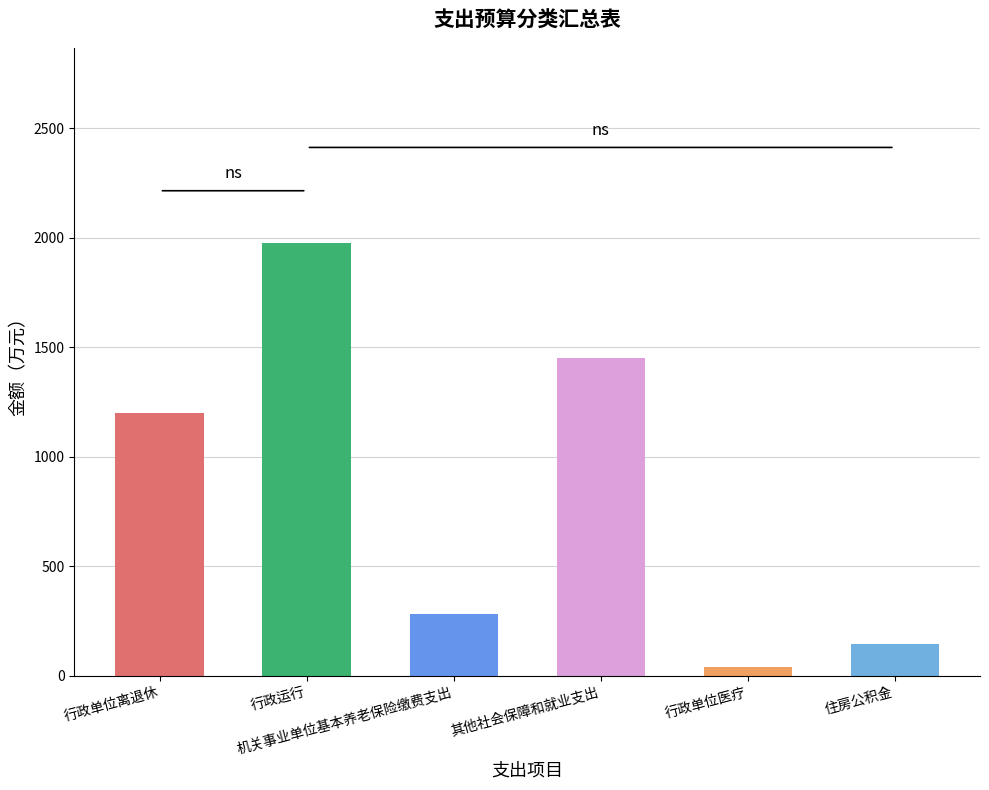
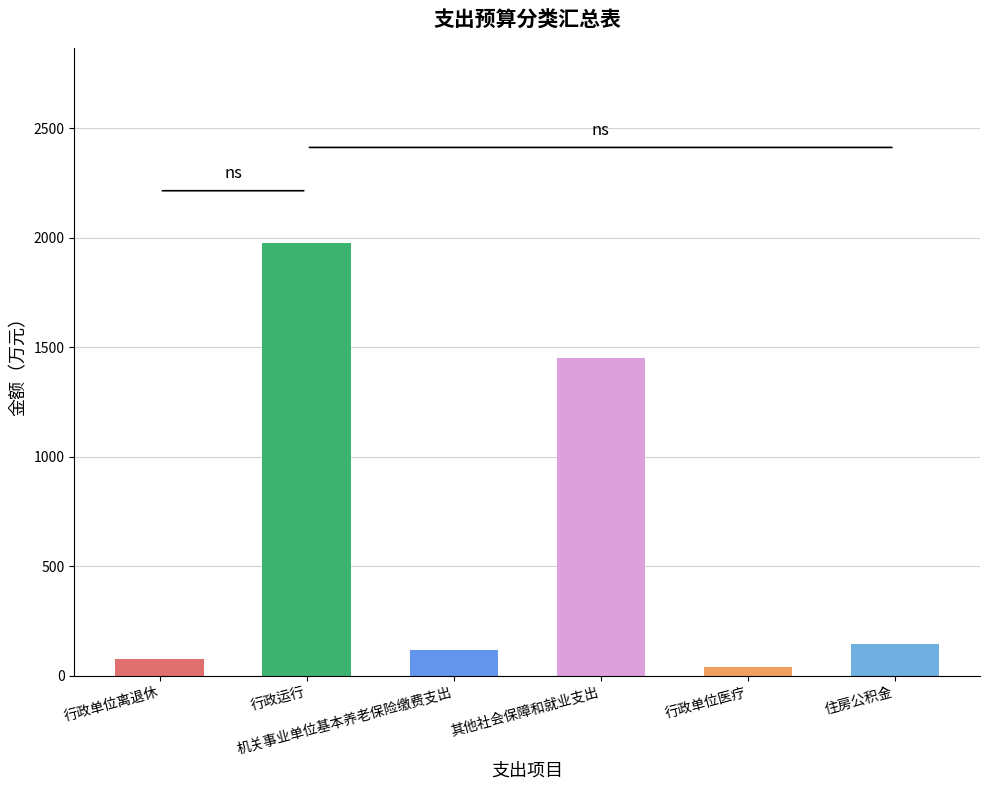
行政单位离退休: 1200 -> 80
机关事业单位基本养老保险缴费支出: 280 -> 120
